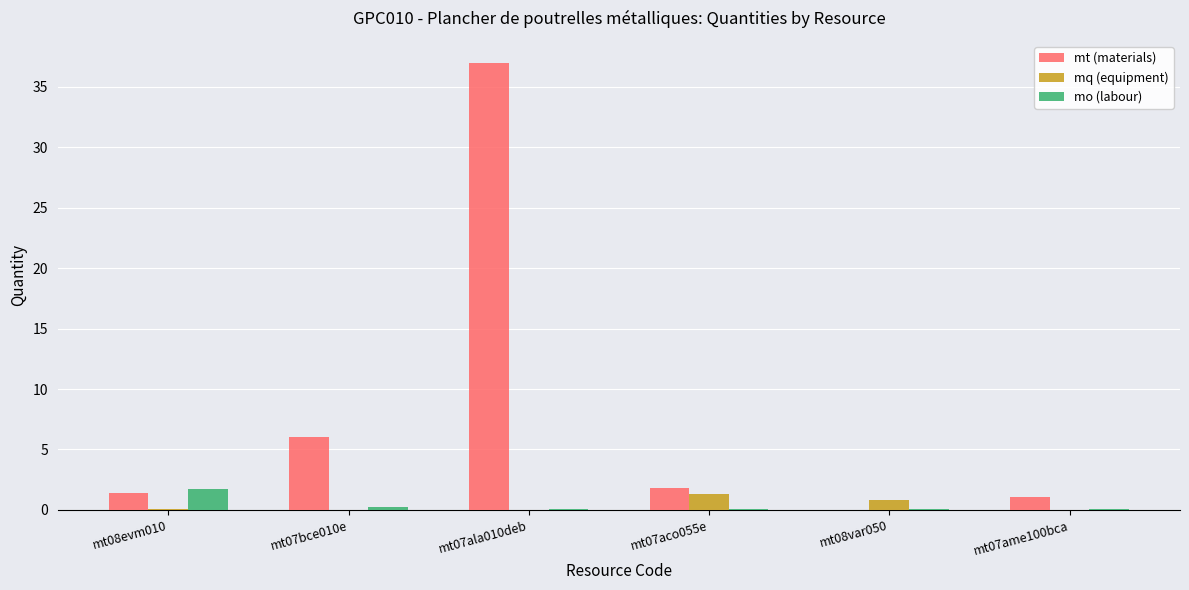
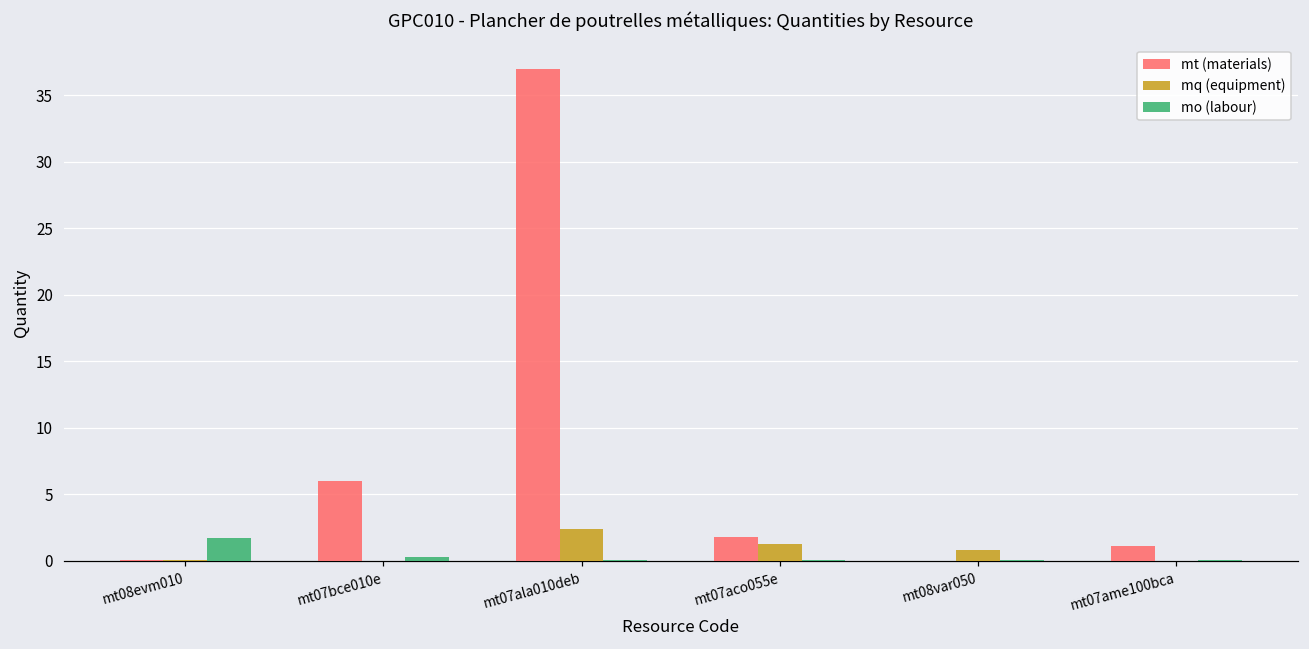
mt (materials), mt08evm010: 1.4 -> 0.1
mq (equipment), mt07ala010deb: 0.0 -> 2.4
